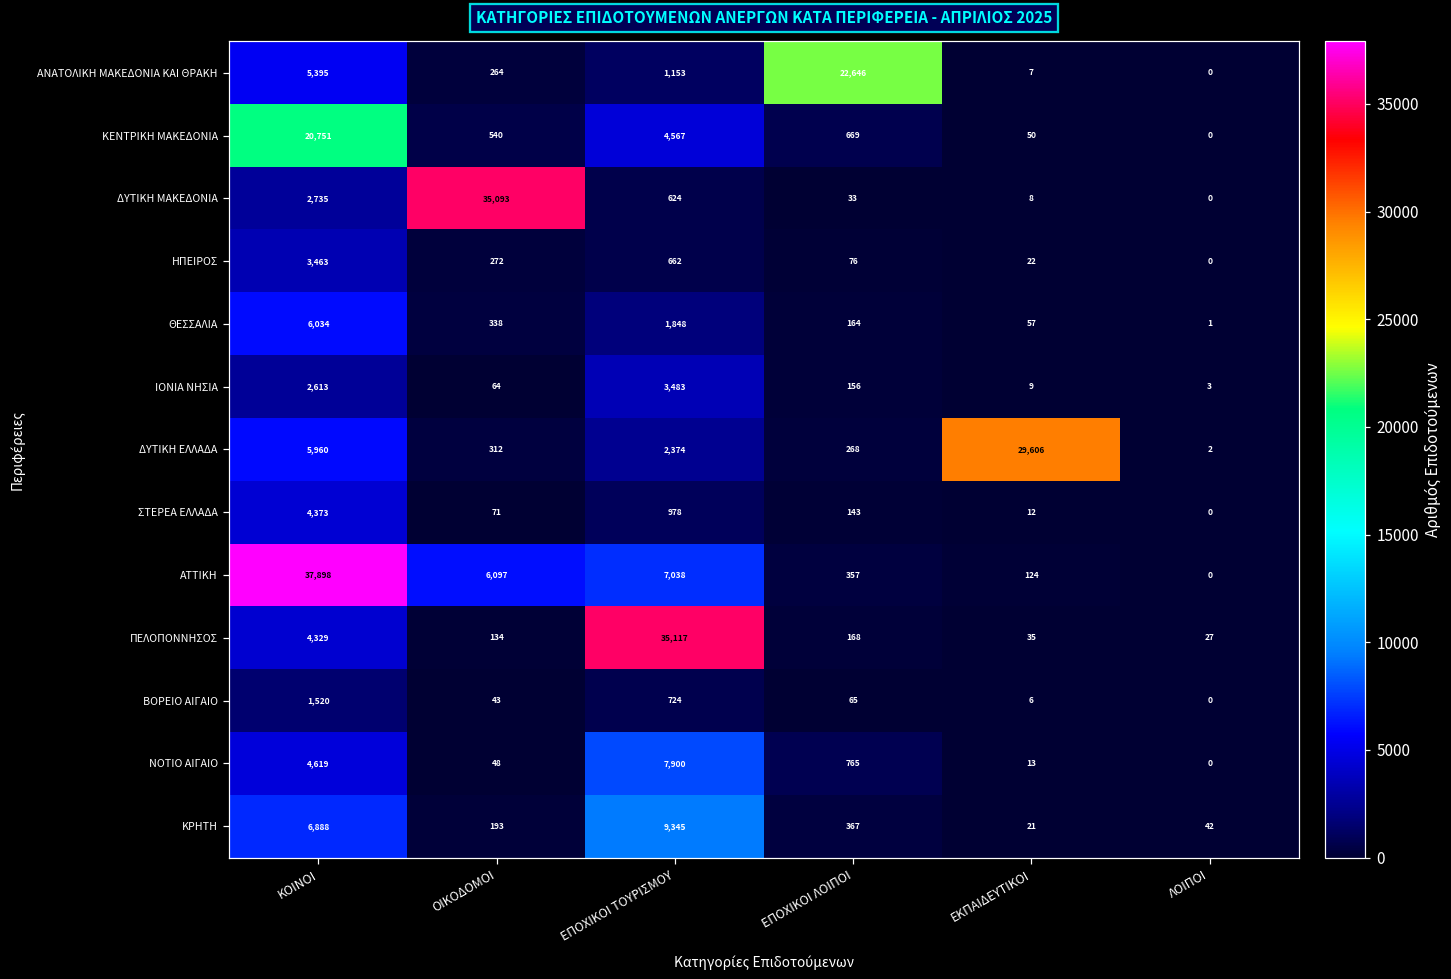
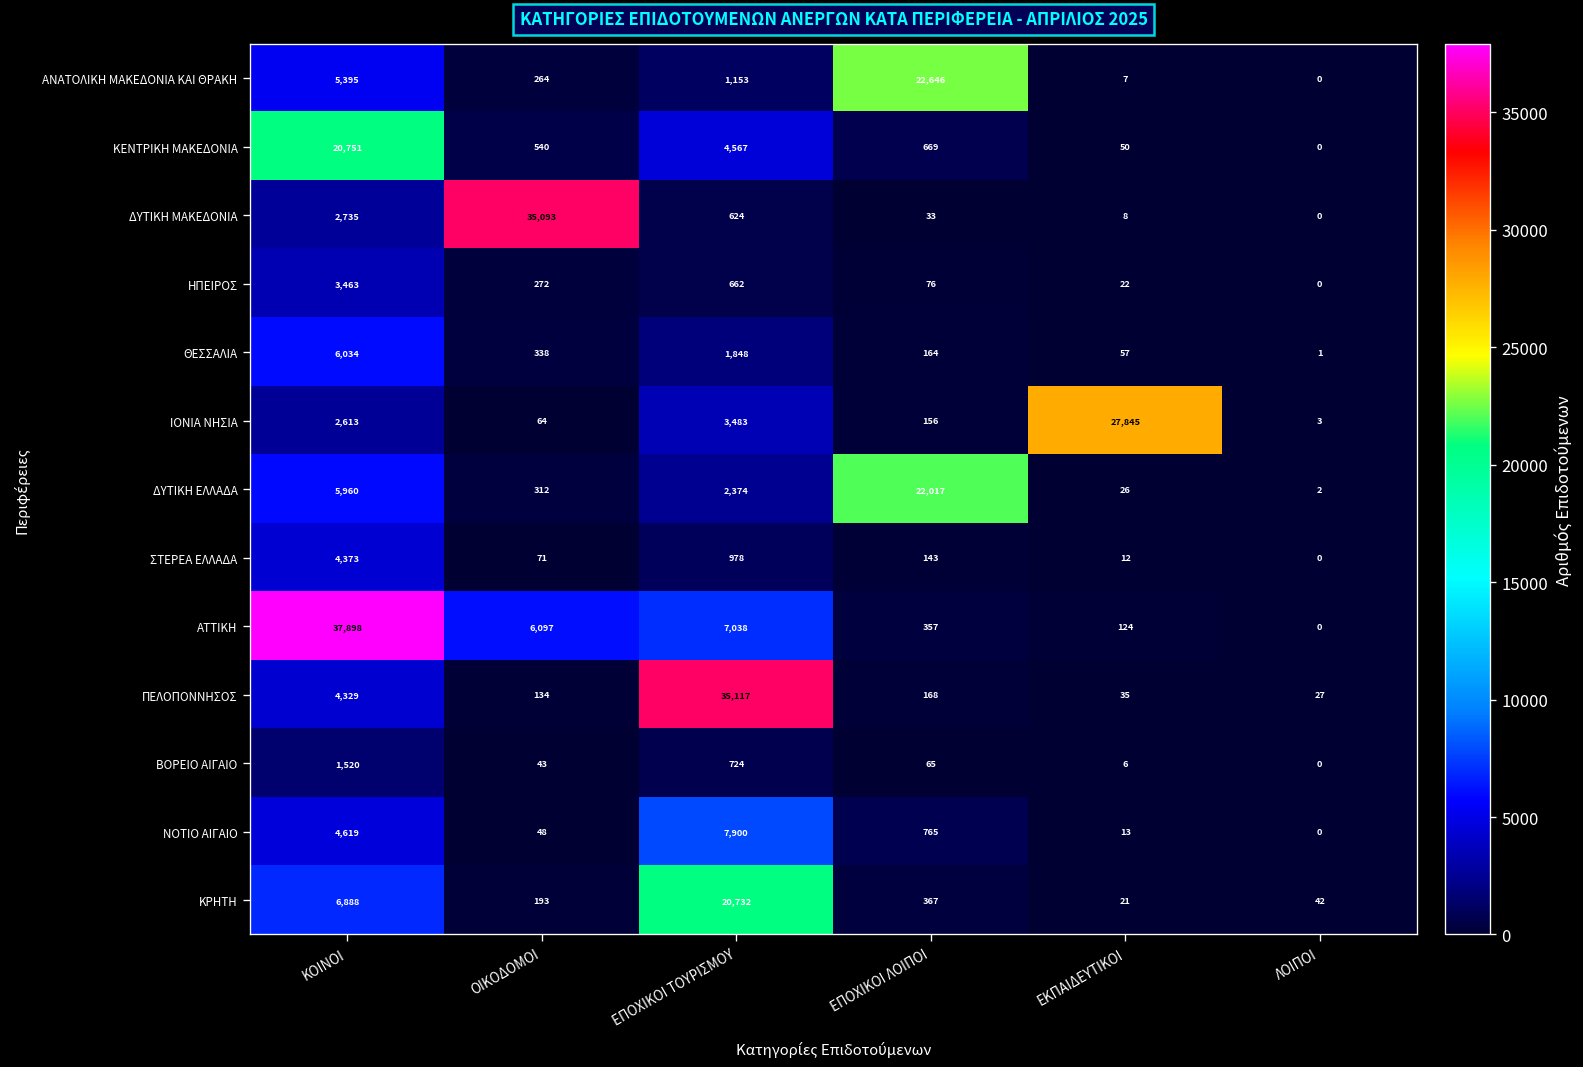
ΙΟΝΙΑ ΝΗΣΙΑ, ΕΚΠΑΙΔΕΥΤΙΚΟΙ: 9 -> 27,845
ΔΥΤΙΚΗ ΕΛΛΑΔΑ, ΕΠΟΧΙΚΟΙ ΛΟΙΠΟΙ: 268 -> 22,017
ΔΥΤΙΚΗ ΕΛΛΑΔΑ, ΕΚΠΑΙΔΕΥΤΙΚΟΙ: 29,606 -> 26
ΚΡΗΤΗ, ΕΠΟΧΙΚΟΙ ΤΟΥΡΙΣΜΟΥ: 9,345 -> 20,732
